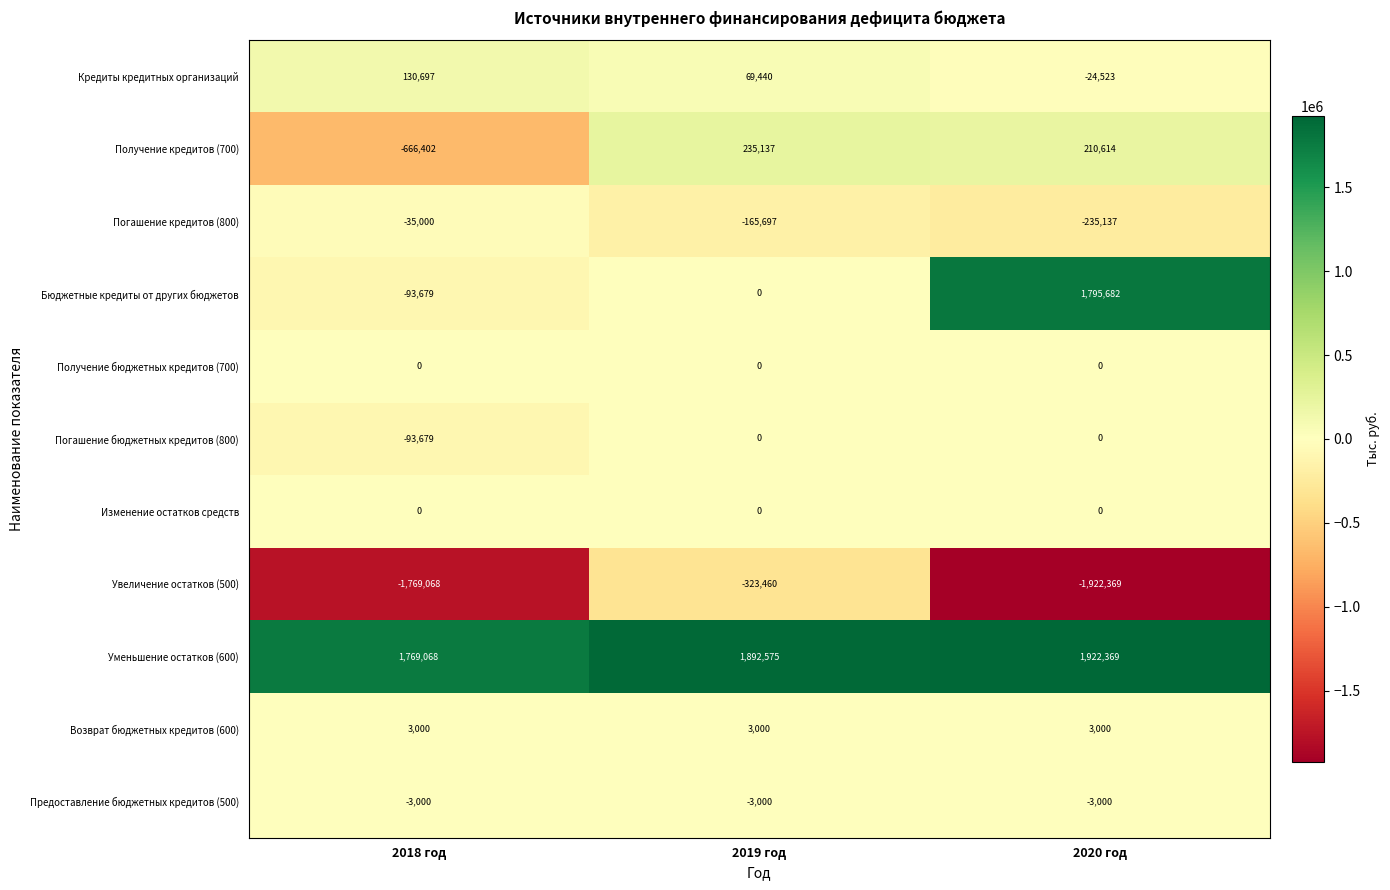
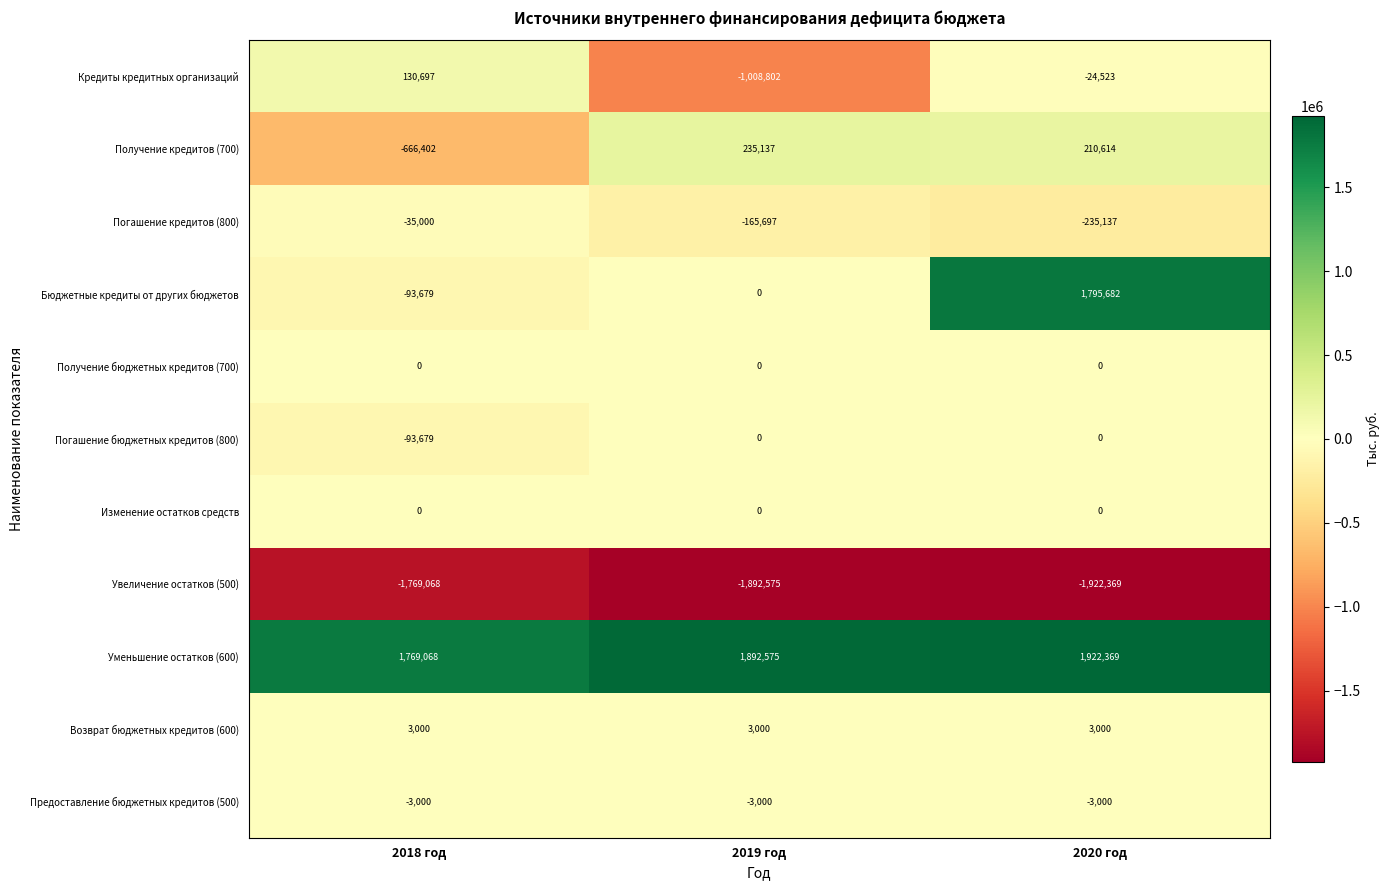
Кредиты кредитных организаций, 2019 год: 69,440 -> -1,008,802
Увеличение остатков (500), 2019 год: -323,460 -> -1,892,575
